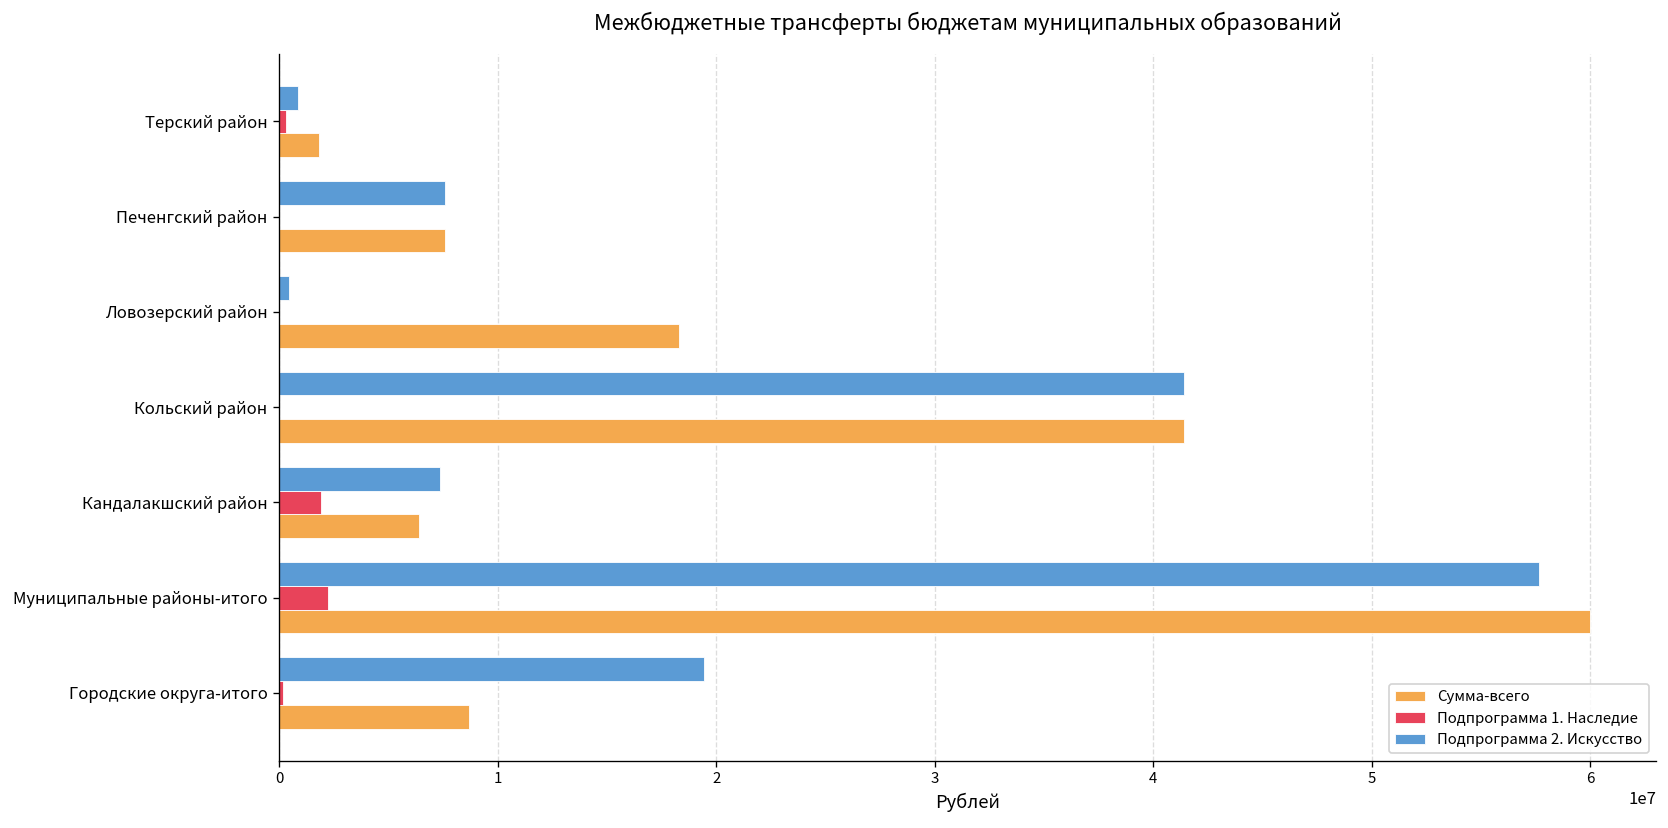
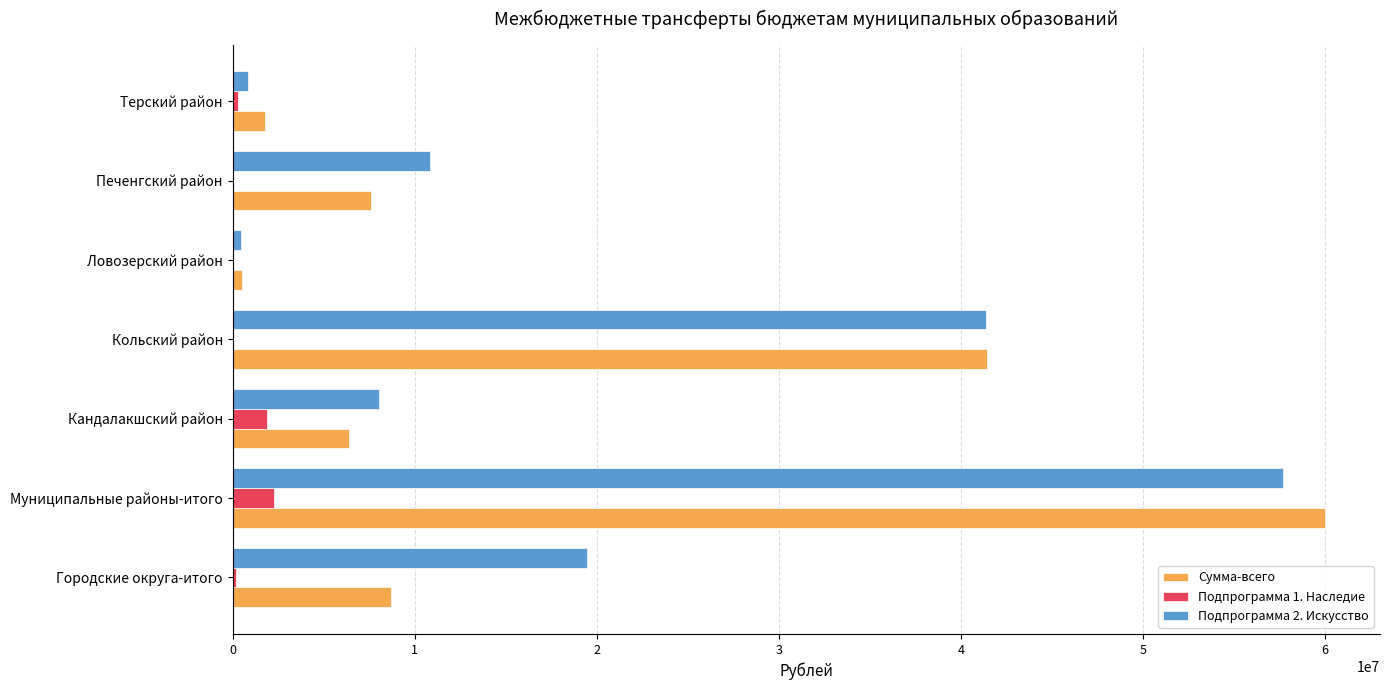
Подпрограмма 2. Искусство, Печенгский район: 7600000 -> 10800000
Сумма-всего, Ловозерский район: 18300000 -> 500000
Подпрограмма 2. Искусство, Кандалакшский район: 7400000 -> 8100000
